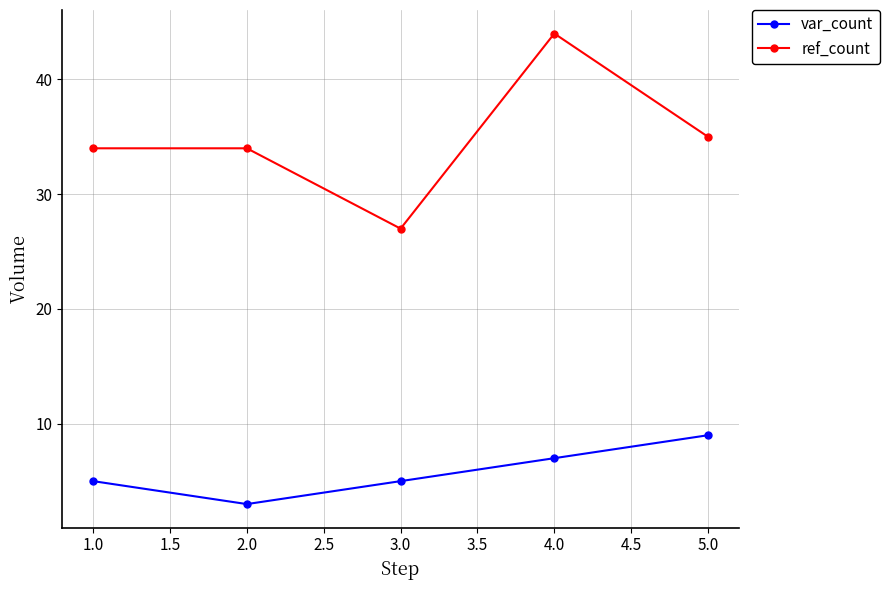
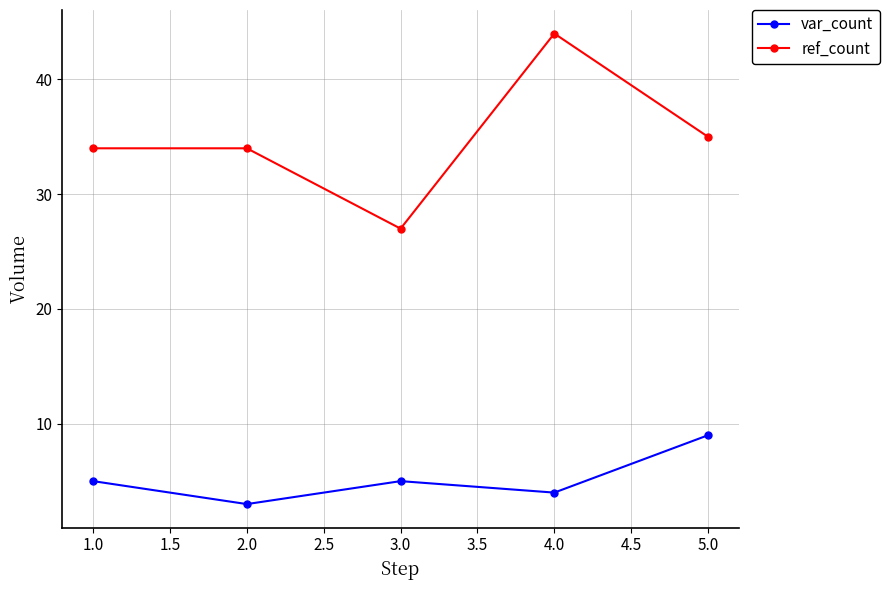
var_count, 4.0: 7 -> 4
